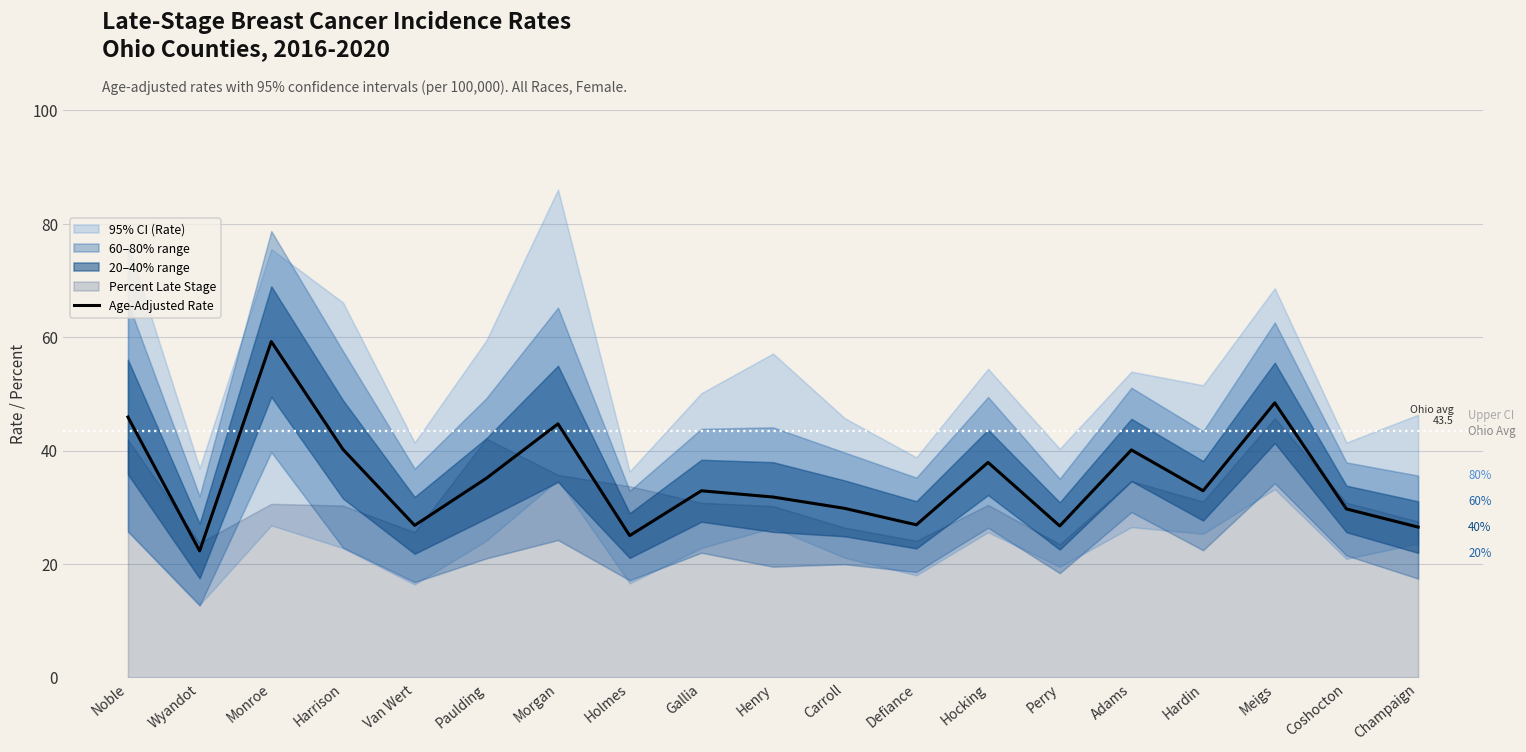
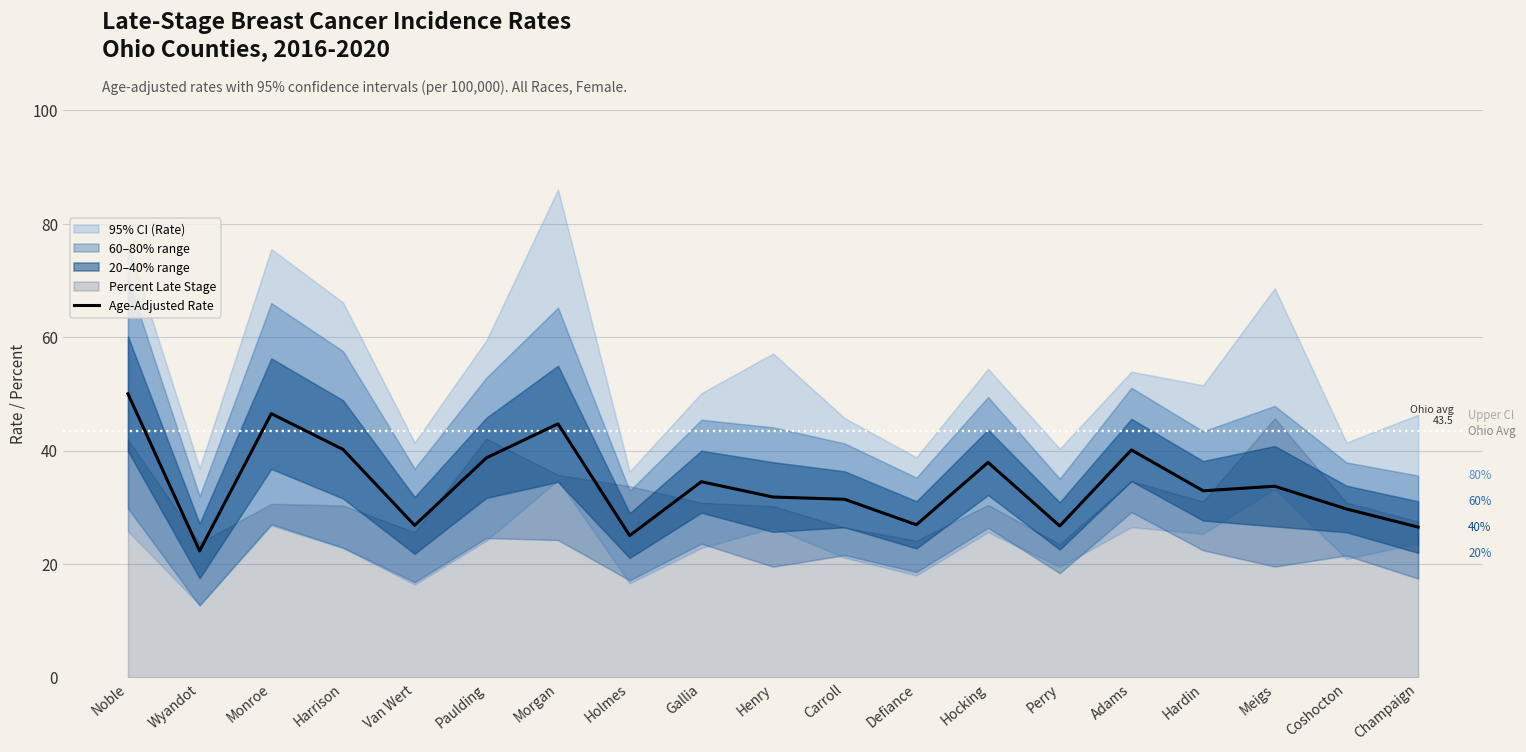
Age-Adjusted Rate, Noble: 46 -> 50
Age-Adjusted Rate, Monroe: 59 -> 47
Age-Adjusted Rate, Paulding: 35 -> 39
Age-Adjusted Rate, Gallia: 33 -> 35
Age-Adjusted Rate, Carroll: 30 -> 31
Age-Adjusted Rate, Meigs: 48 -> 34
